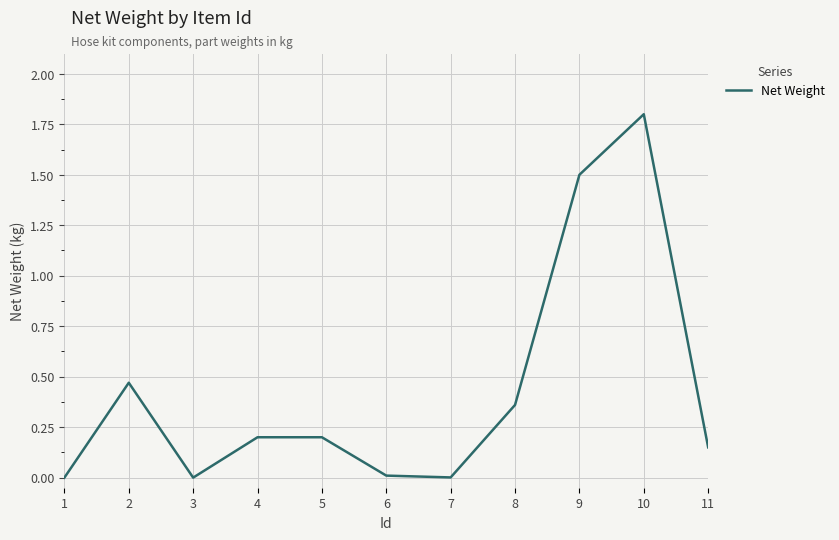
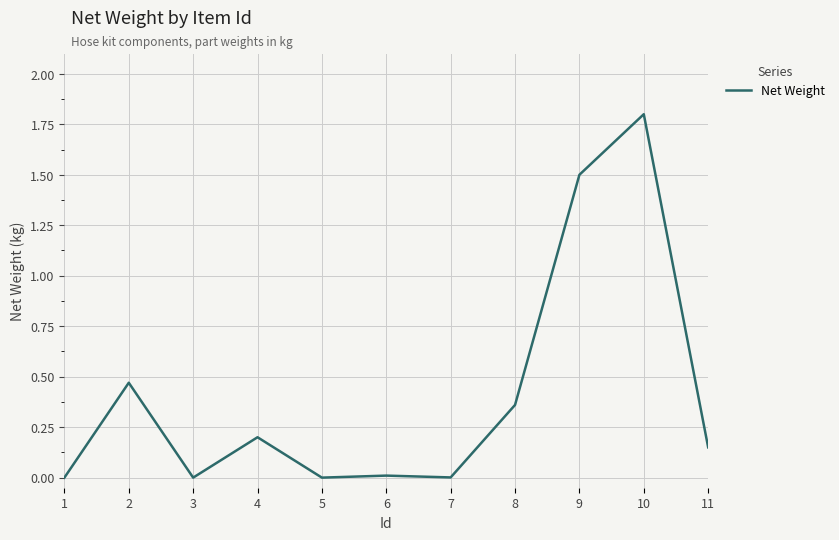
5: 0.2 -> 0.0
